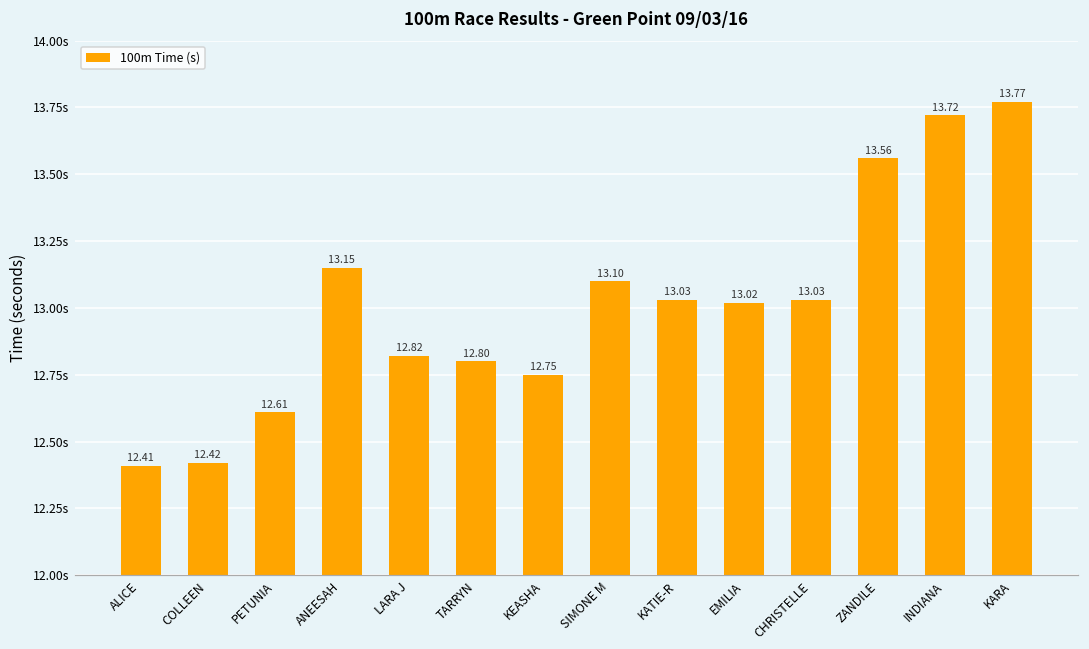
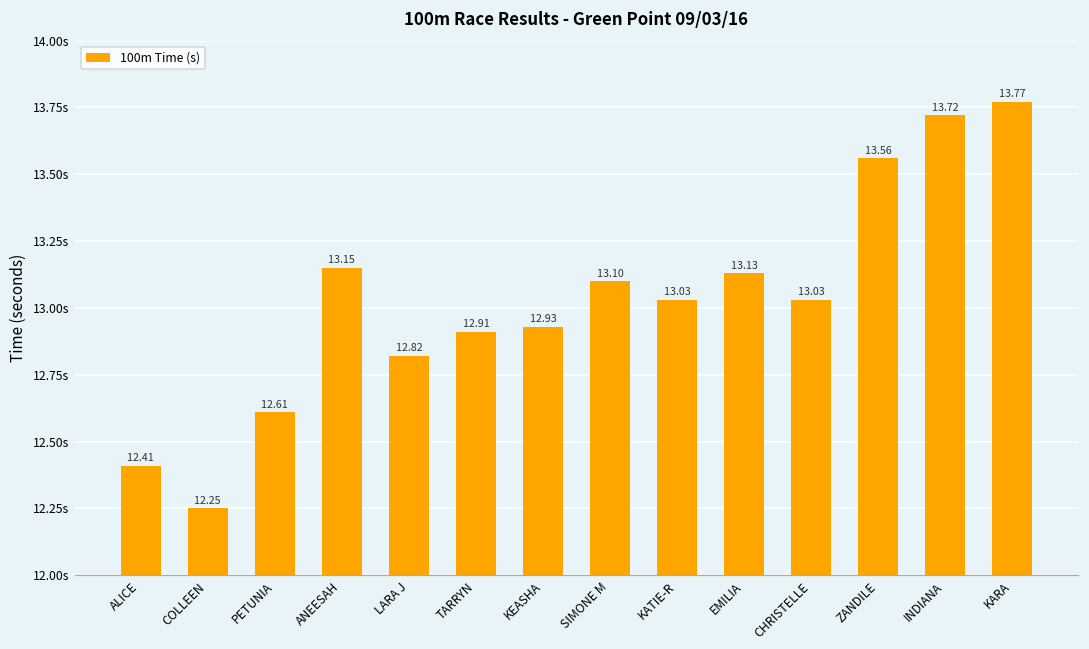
COLLEEN: 12.42 -> 12.25
TARRYN: 12.80 -> 12.91
KEASHA: 12.75 -> 12.93
EMILIA: 13.02 -> 13.13
